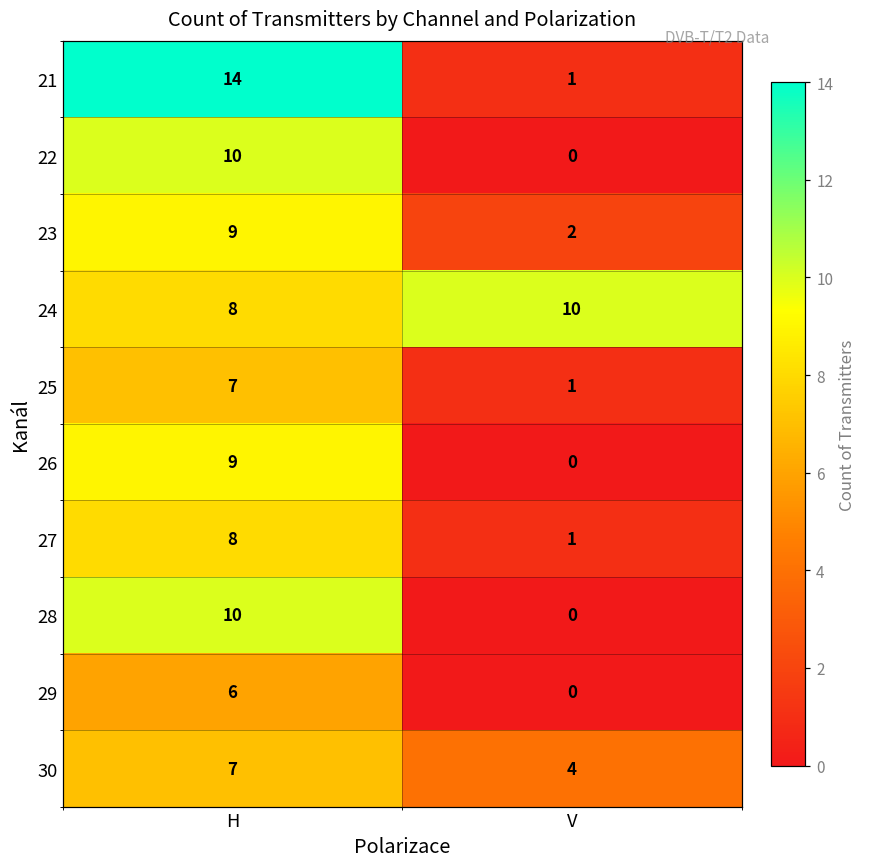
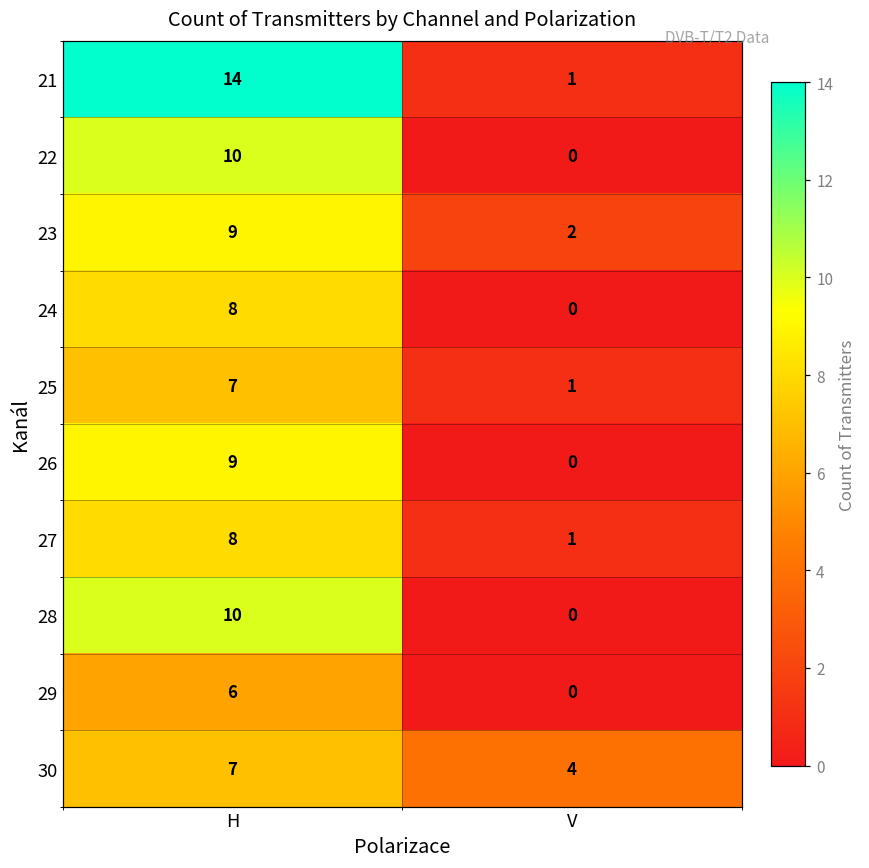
24, V: 10 -> 0
